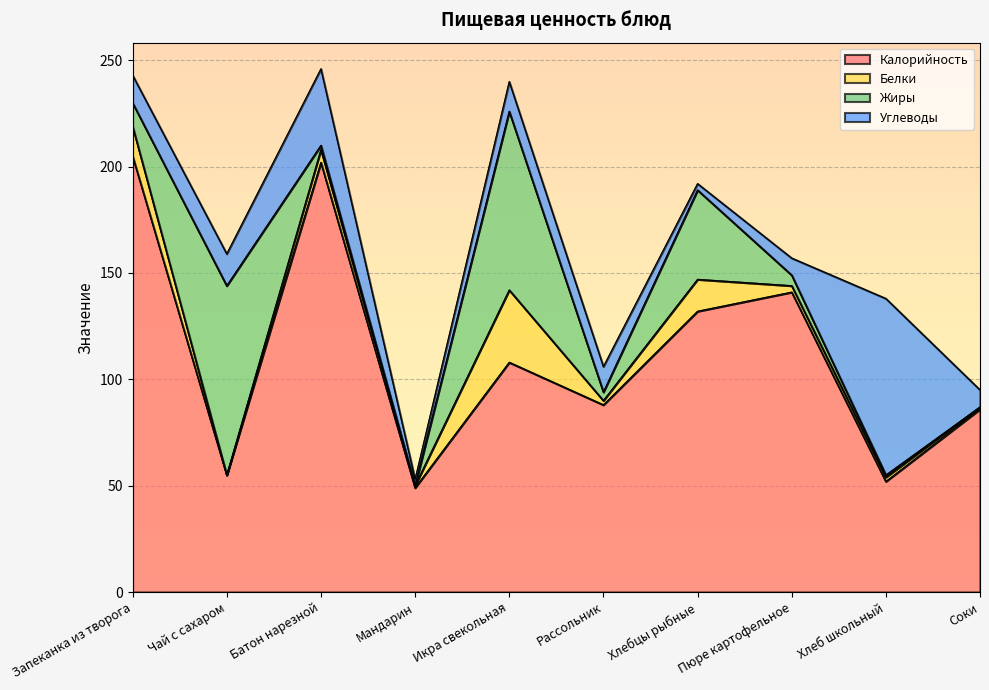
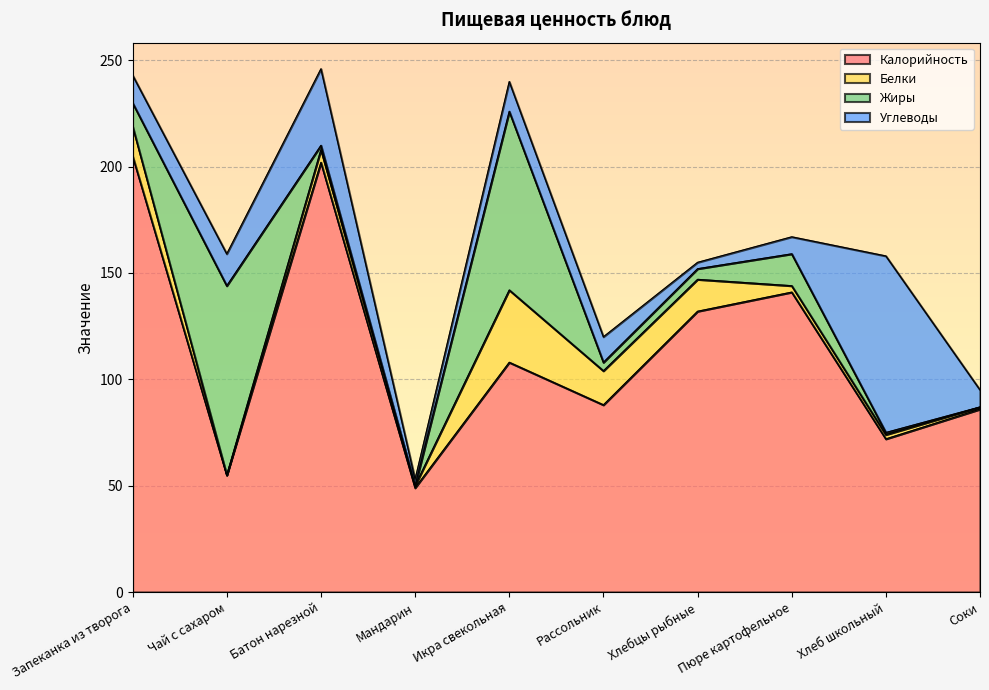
Белки, Рассольник: 2 -> 16
Жиры, Хлебцы рыбные: 42 -> 5
Жиры, Пюре картофельное: 5 -> 15
Калорийность, Хлеб школьный: 52 -> 72
